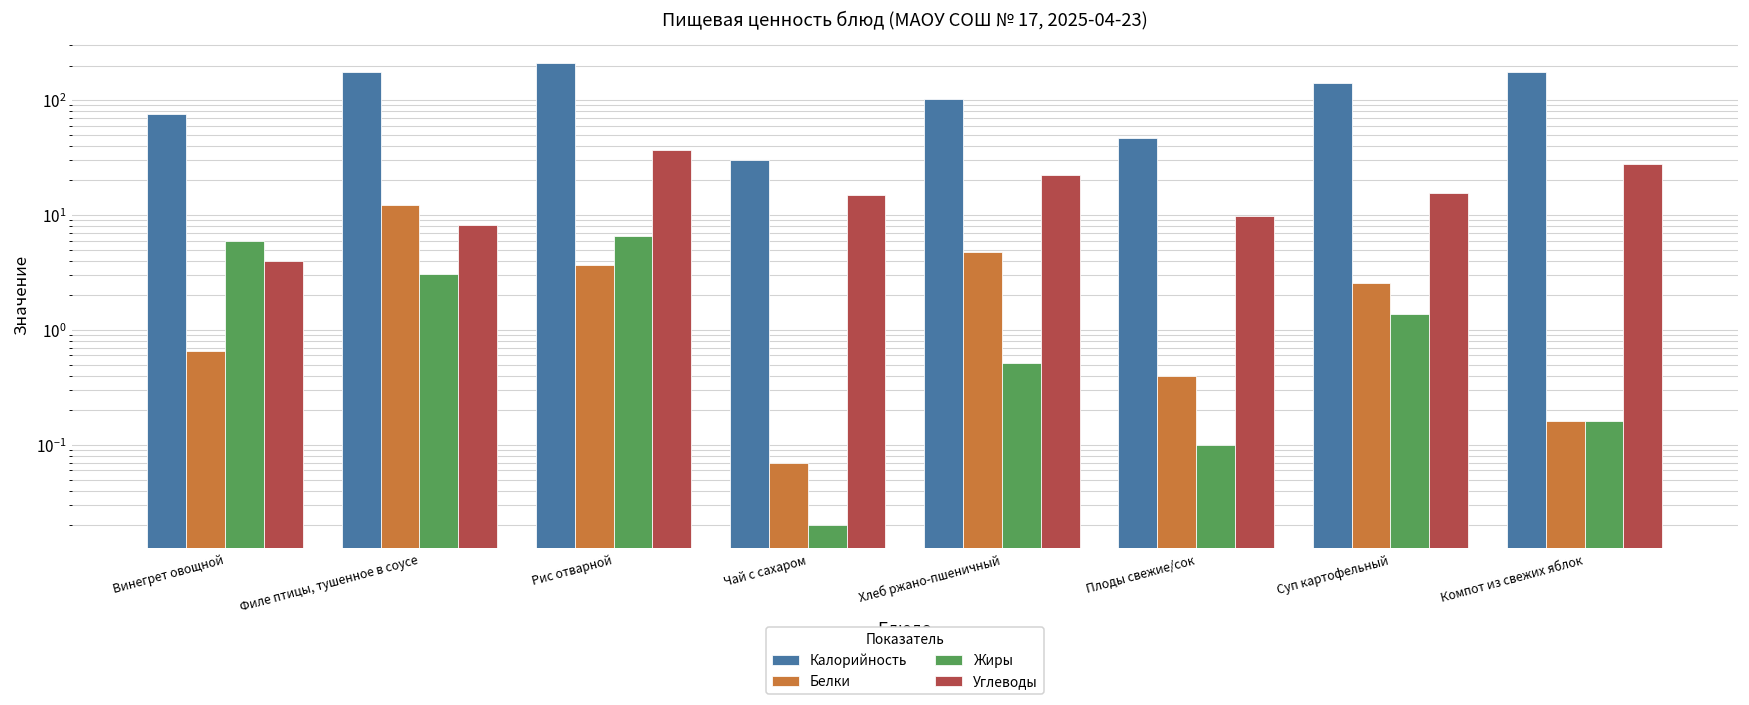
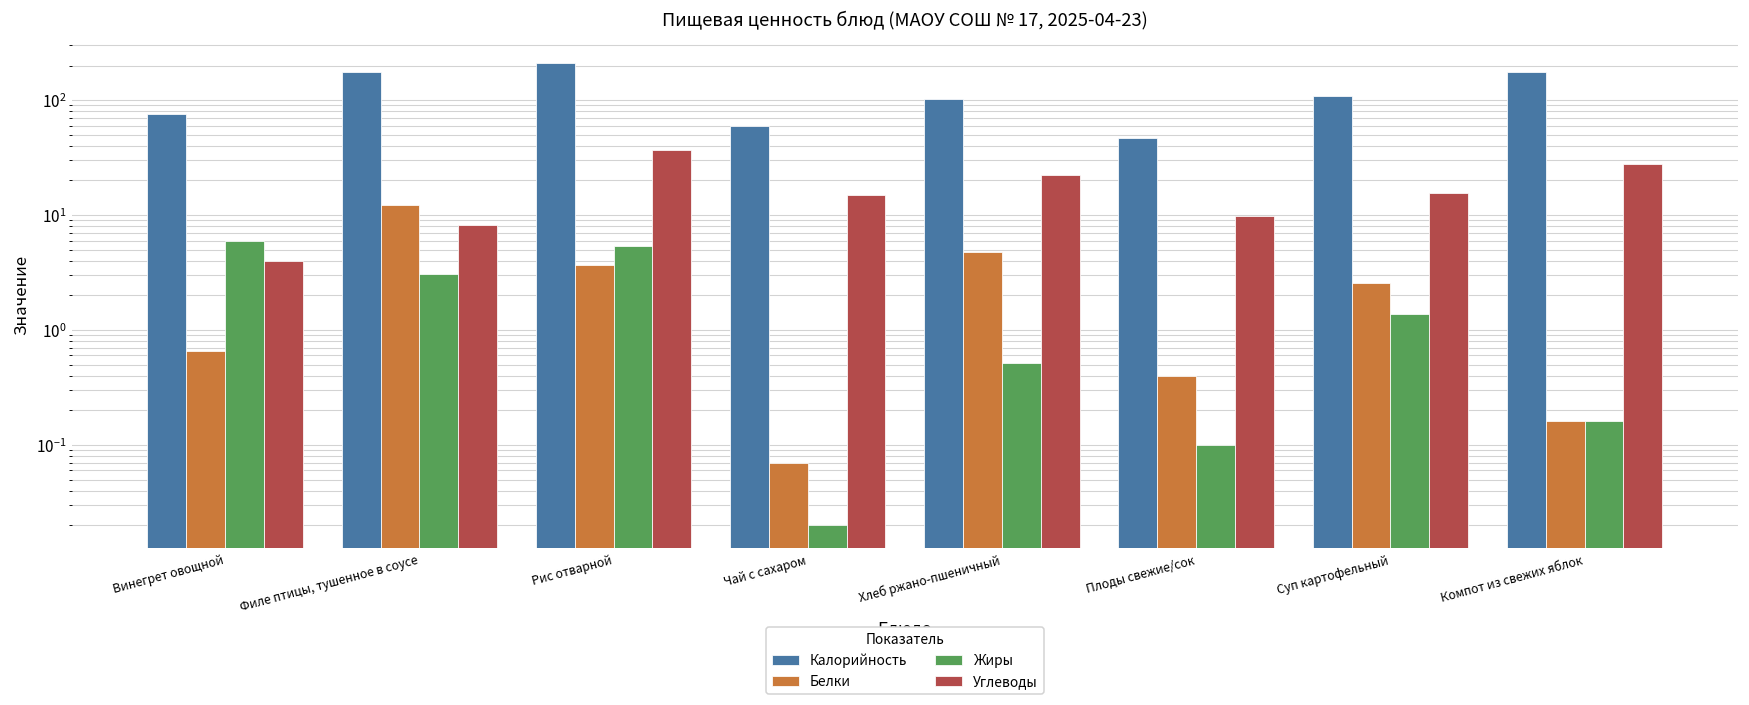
Жиры, Рис отварной: 7 -> 5
Калорийность, Чай с сахаром: 30 -> 60
Калорийность, Суп картофельный: 140 -> 110
